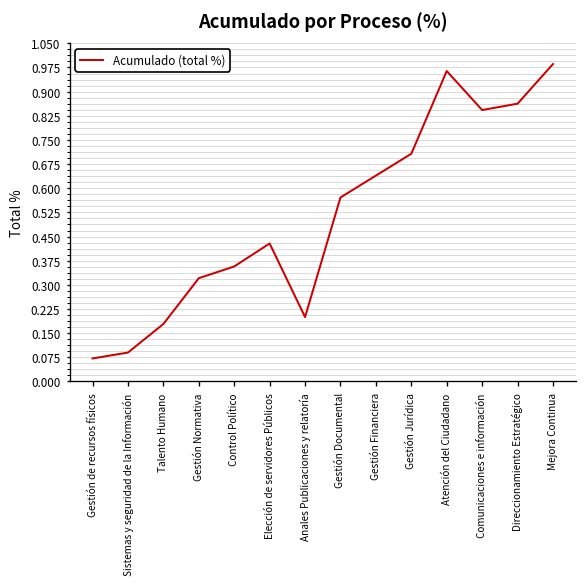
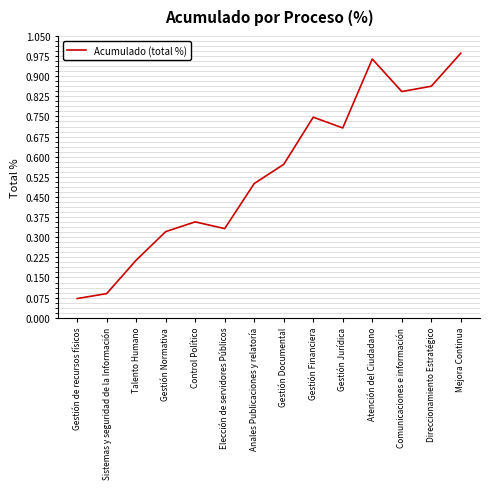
Talento Humano: 0.18 -> 0.21
Elección de servidores Públicos: 0.43 -> 0.33
Anales Publicaciones y relatoría: 0.2 -> 0.5
Gestión Financiera: 0.64 -> 0.75
